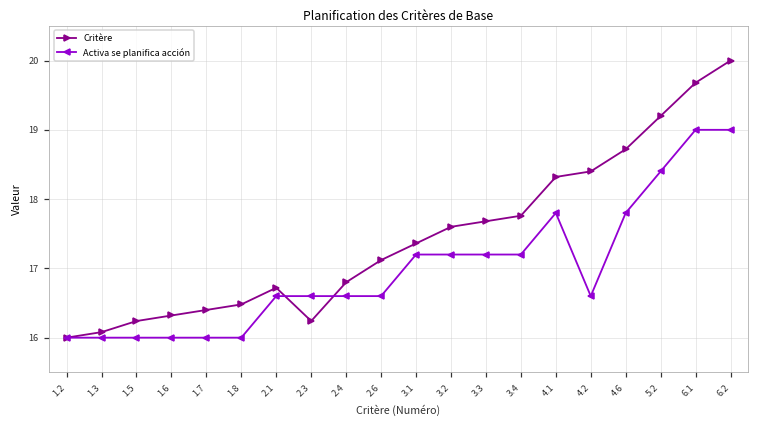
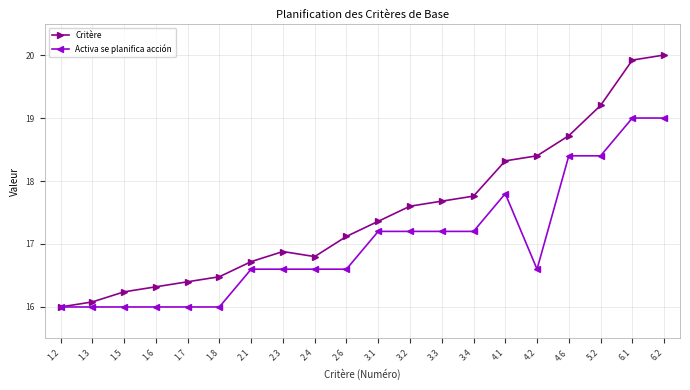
Critère, 2.3: 16.2 -> 16.9
Activa se planifica acción, 4.6: 17.8 -> 18.4
Critère, 6.1: 19.7 -> 19.9
